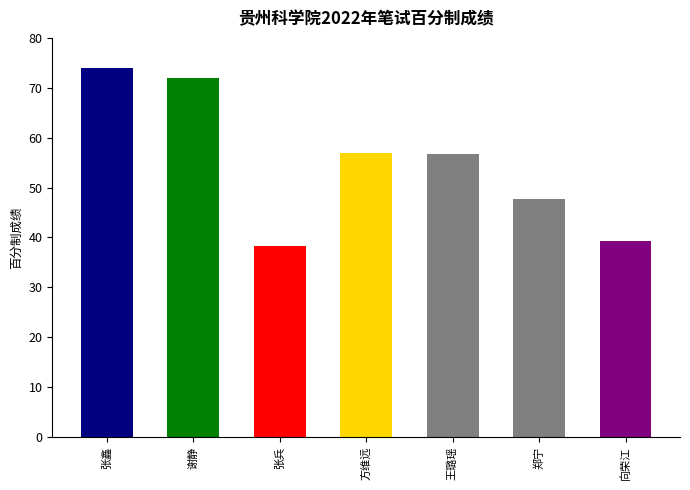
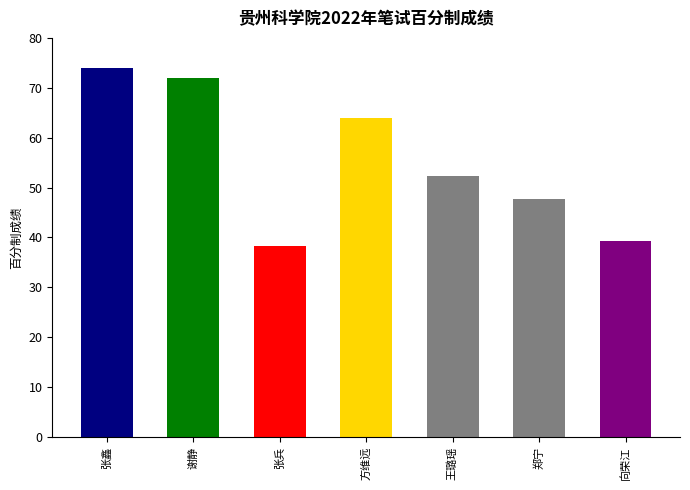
方维远: 57 -> 64
王璐瑶: 57 -> 52
